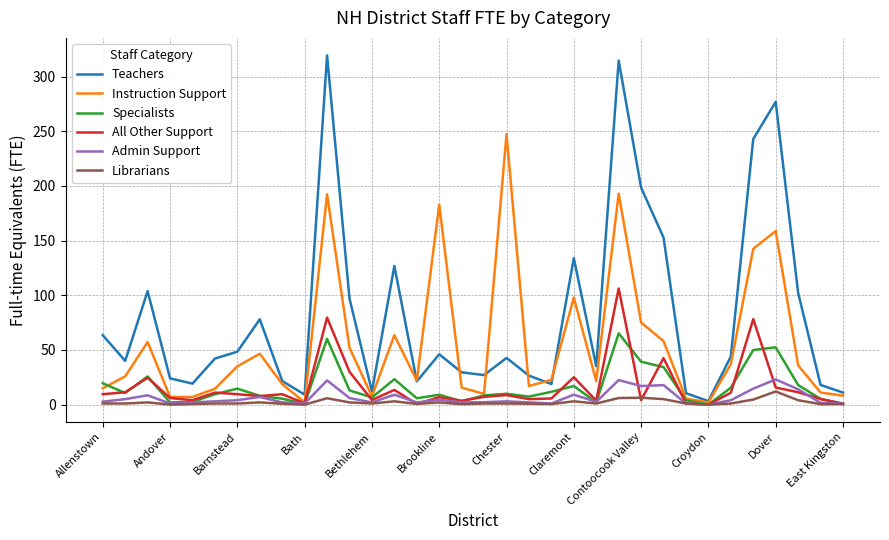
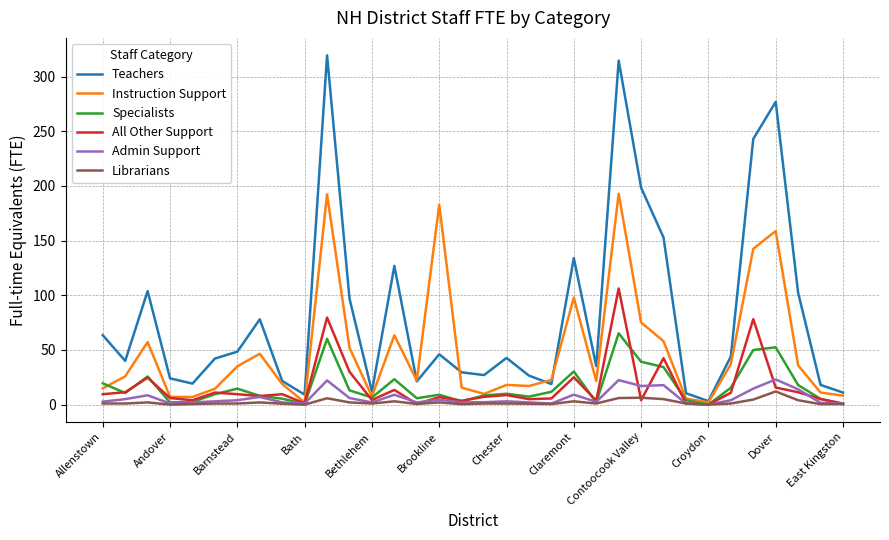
Instruction Support, Chester: 247 -> 18
Specialists, Claremont: 17 -> 30
